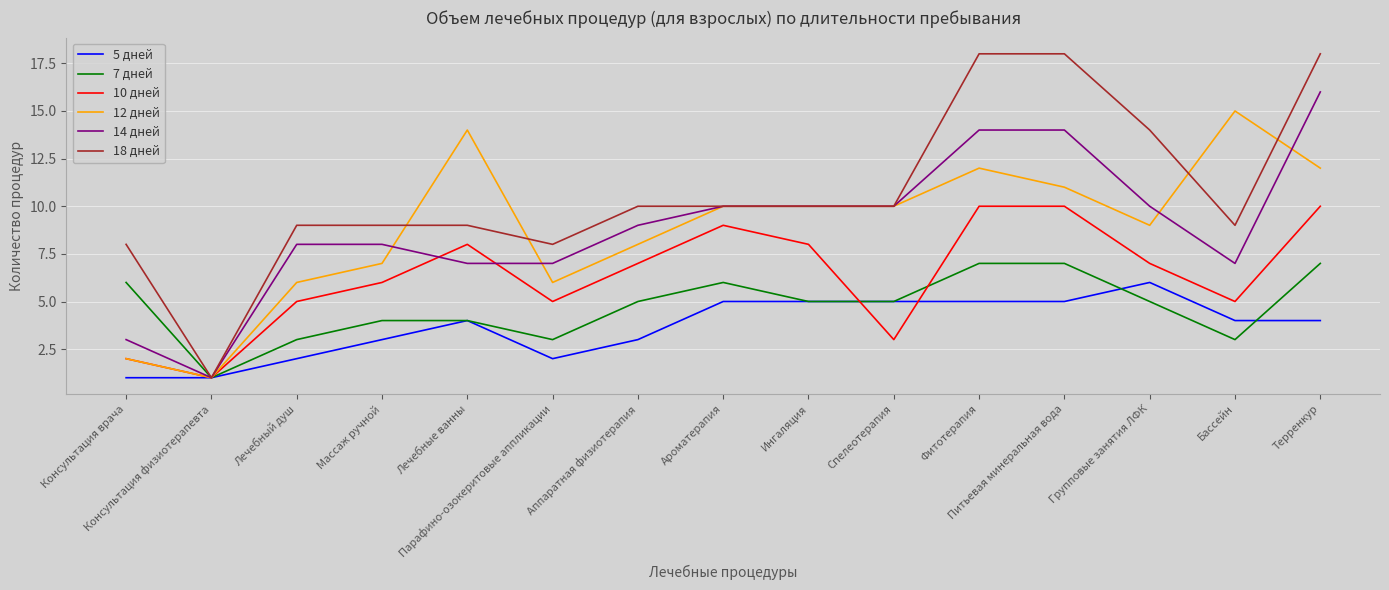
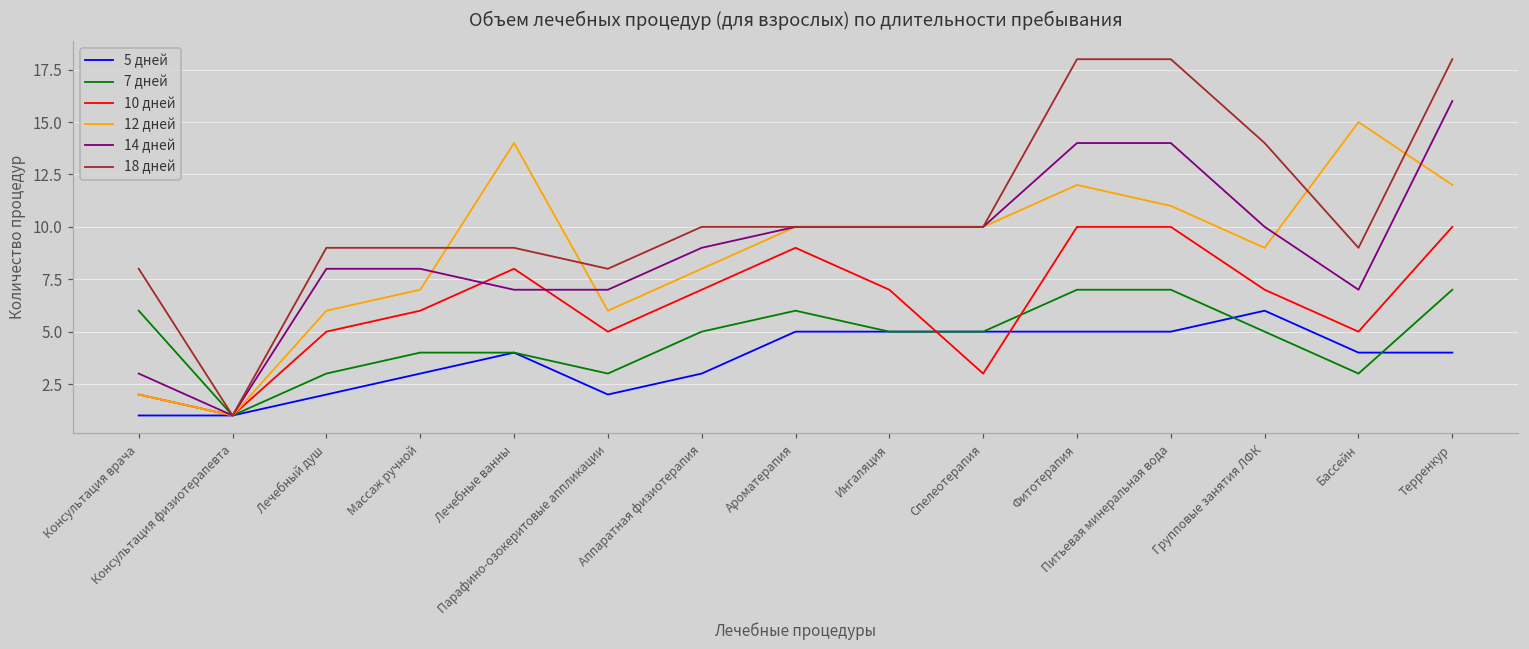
10 дней, Ингаляция: 8 -> 7
